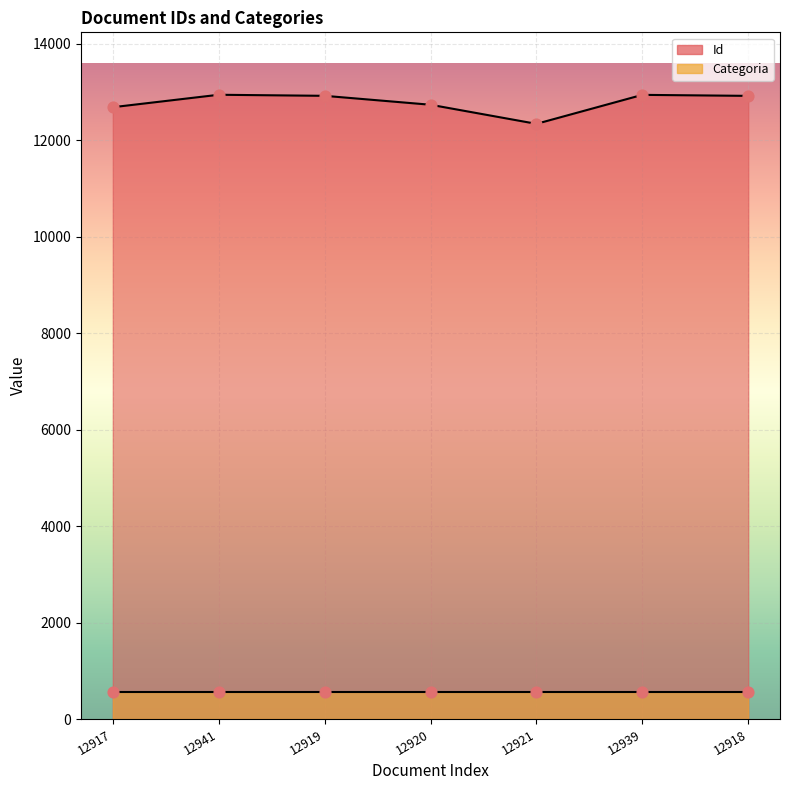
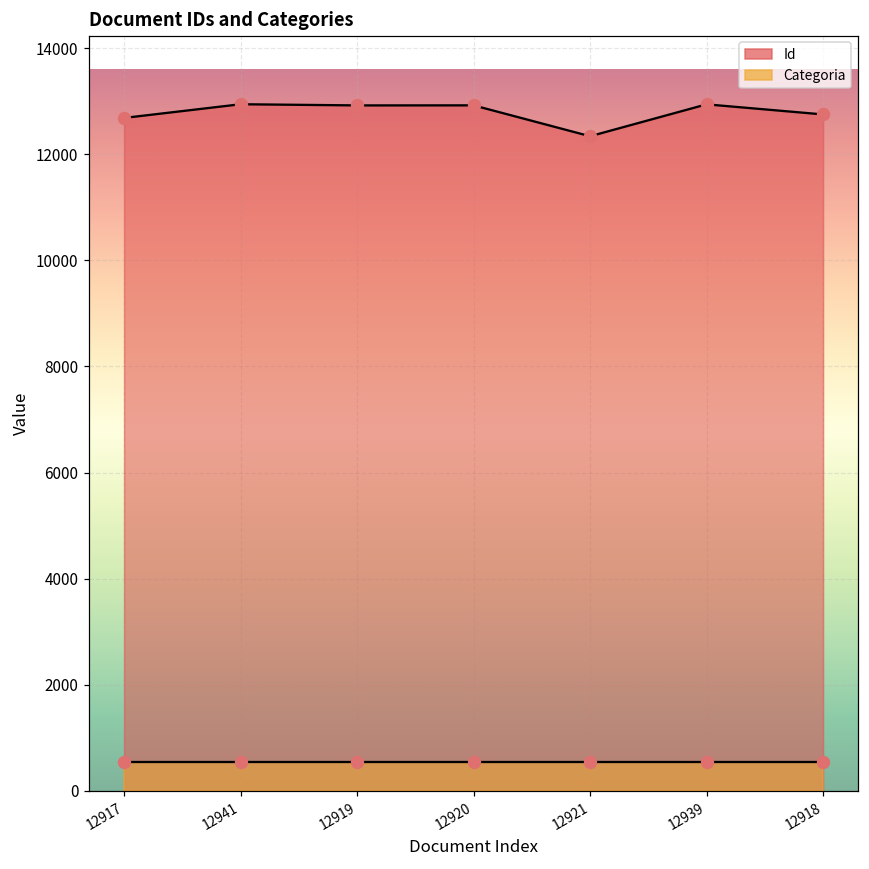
Id, 12920: 12700 -> 12900
Id, 12918: 12900 -> 12700
